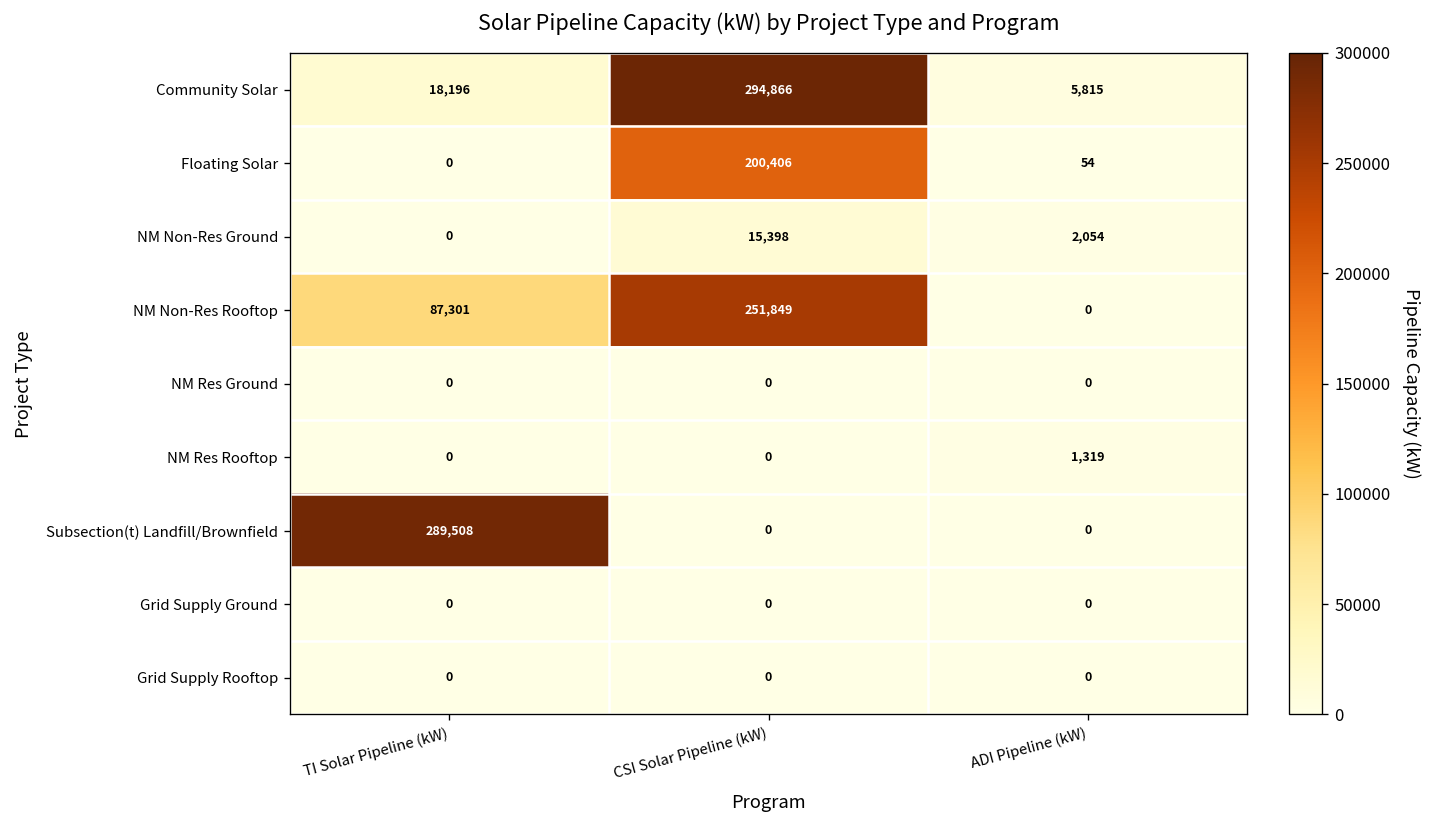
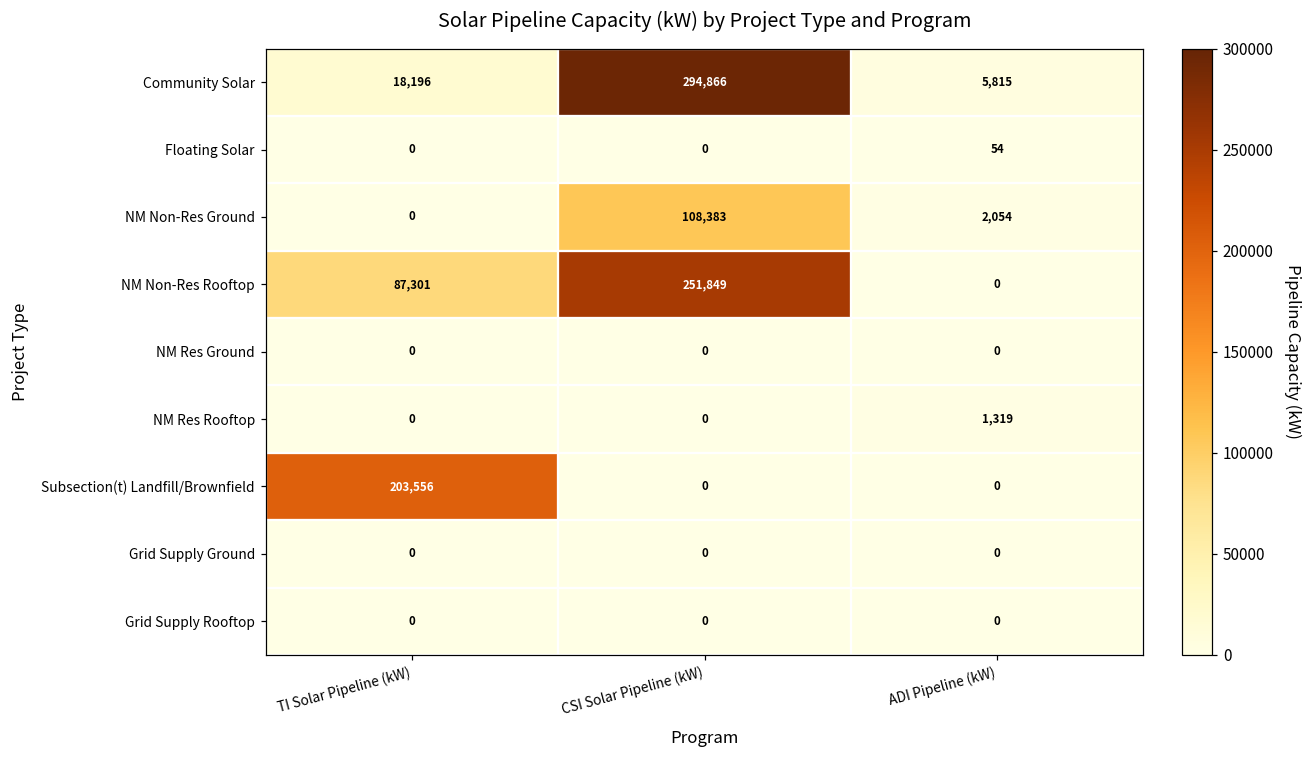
Floating Solar, CSI Solar Pipeline (kW): 200,406 -> 0
NM Non-Res Ground, CSI Solar Pipeline (kW): 15,398 -> 108,383
Subsection(t) Landfill/Brownfield, TI Solar Pipeline (kW): 289,508 -> 203,556
